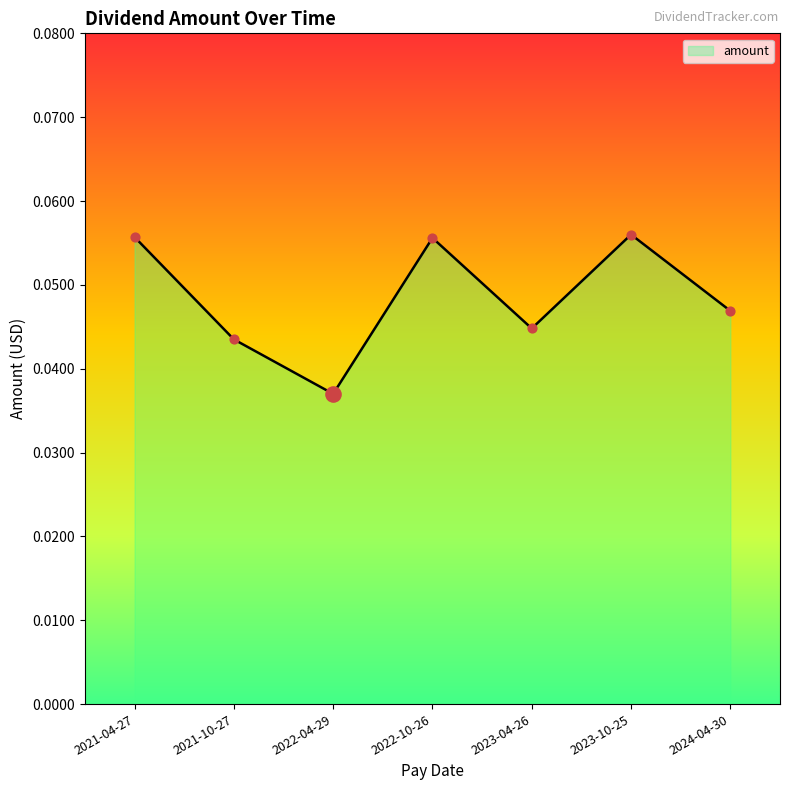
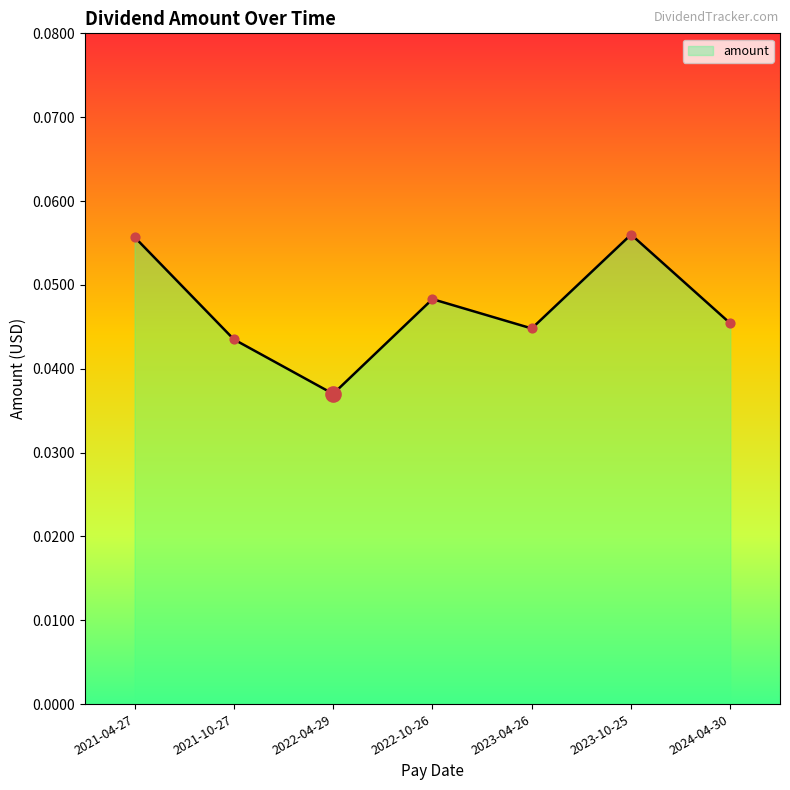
amount, 2022-10-26: 0.056 -> 0.048
amount, 2024-04-30: 0.047 -> 0.045
